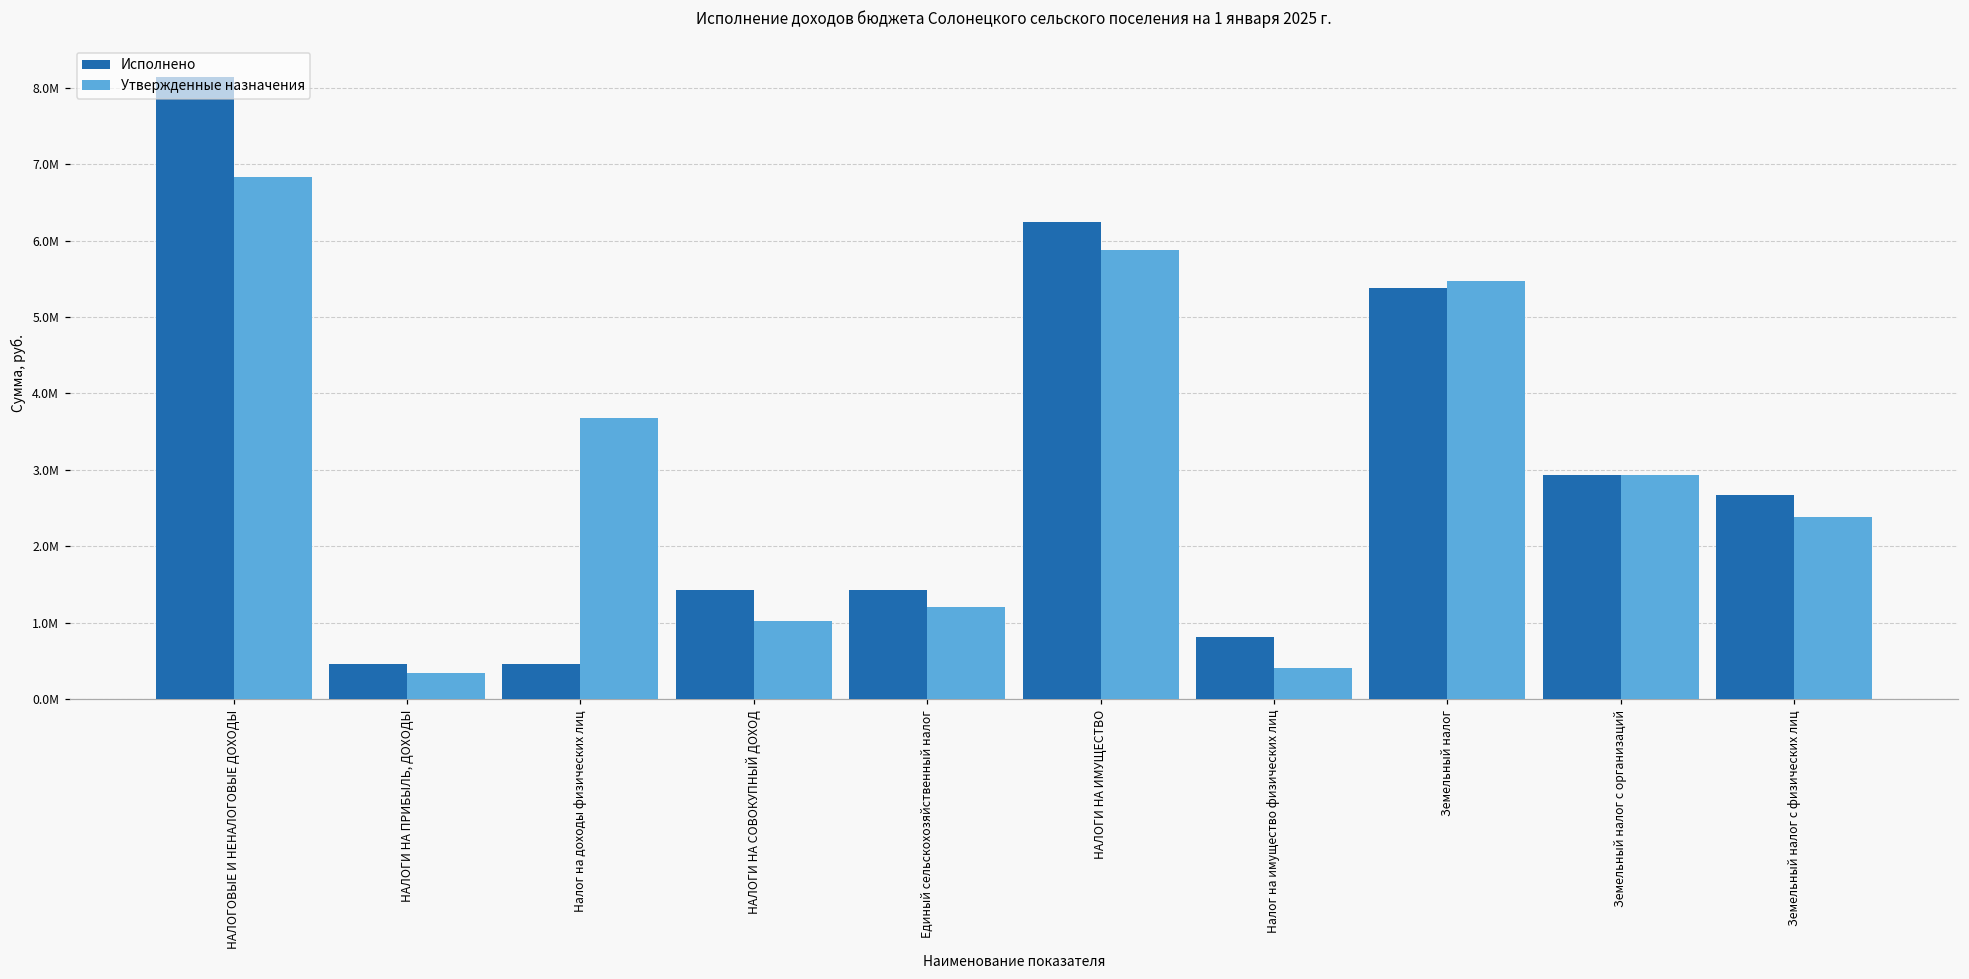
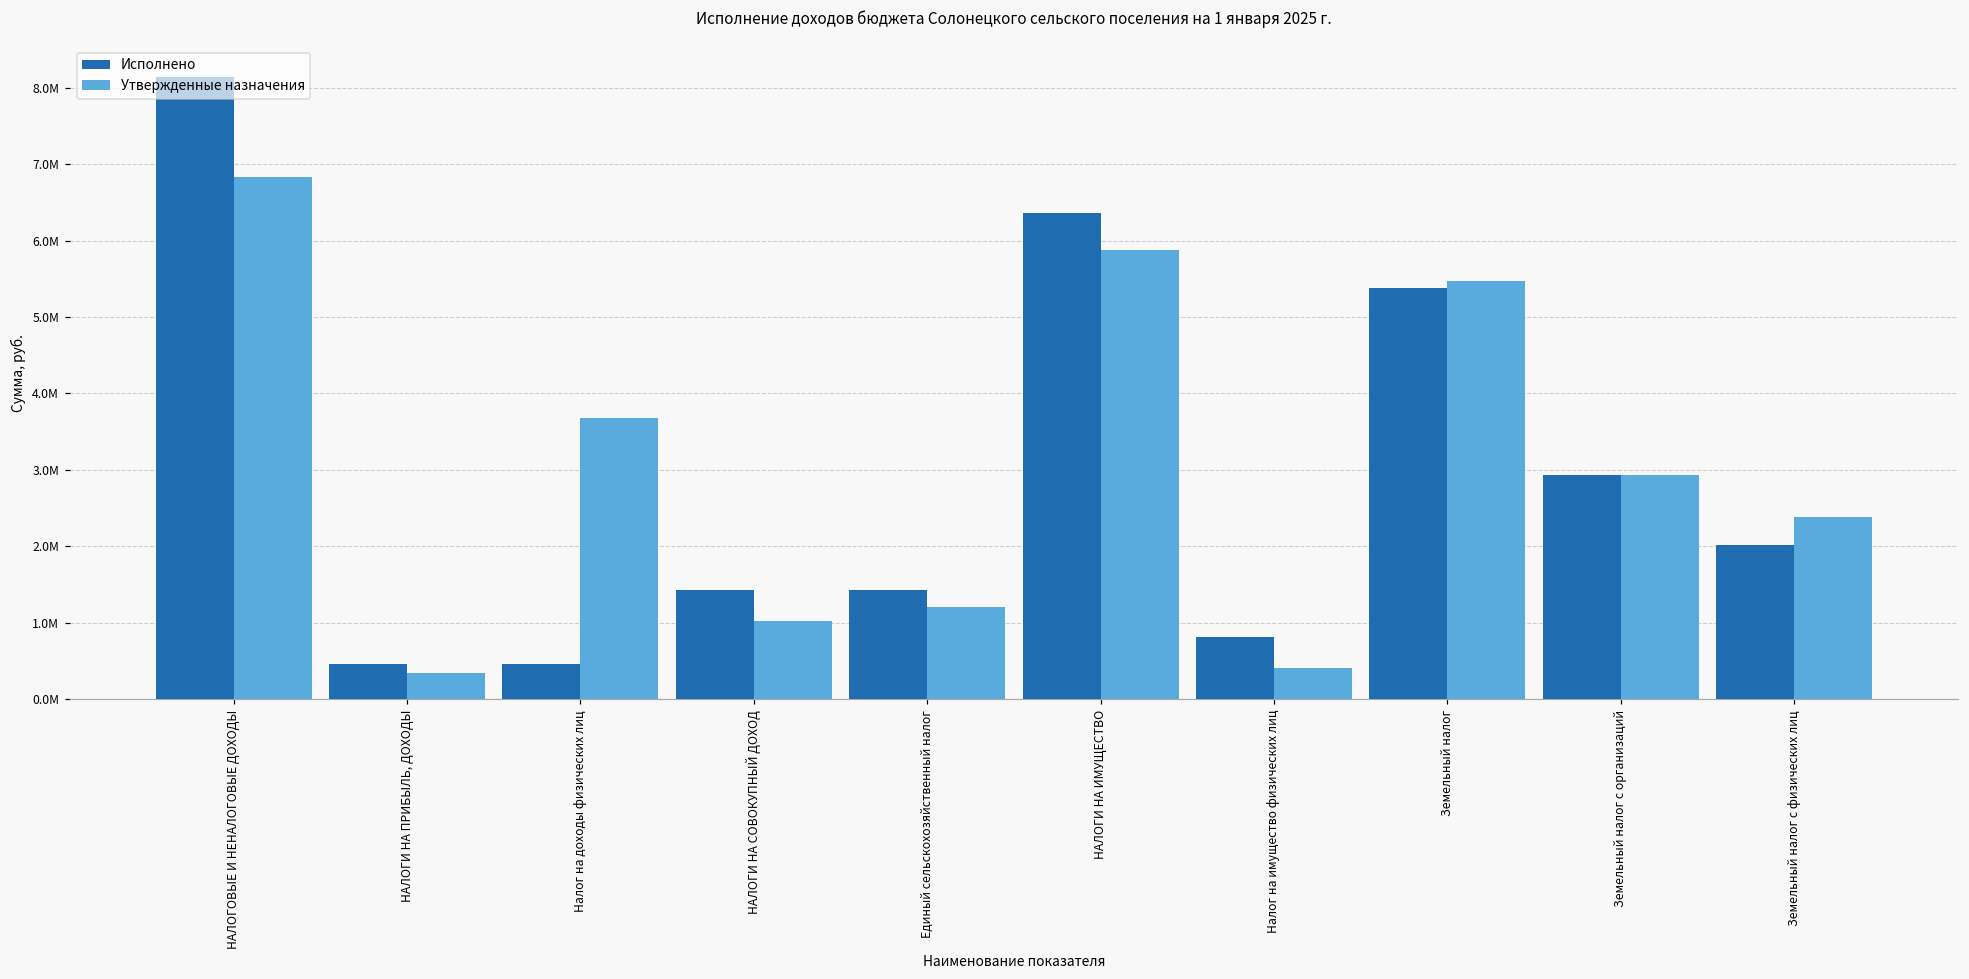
Исполнено, НАЛОГИ НА ИМУЩЕСТВО: 6200000 -> 6400000
Исполнено, Земельный налог с физических лиц: 2700000 -> 2000000
